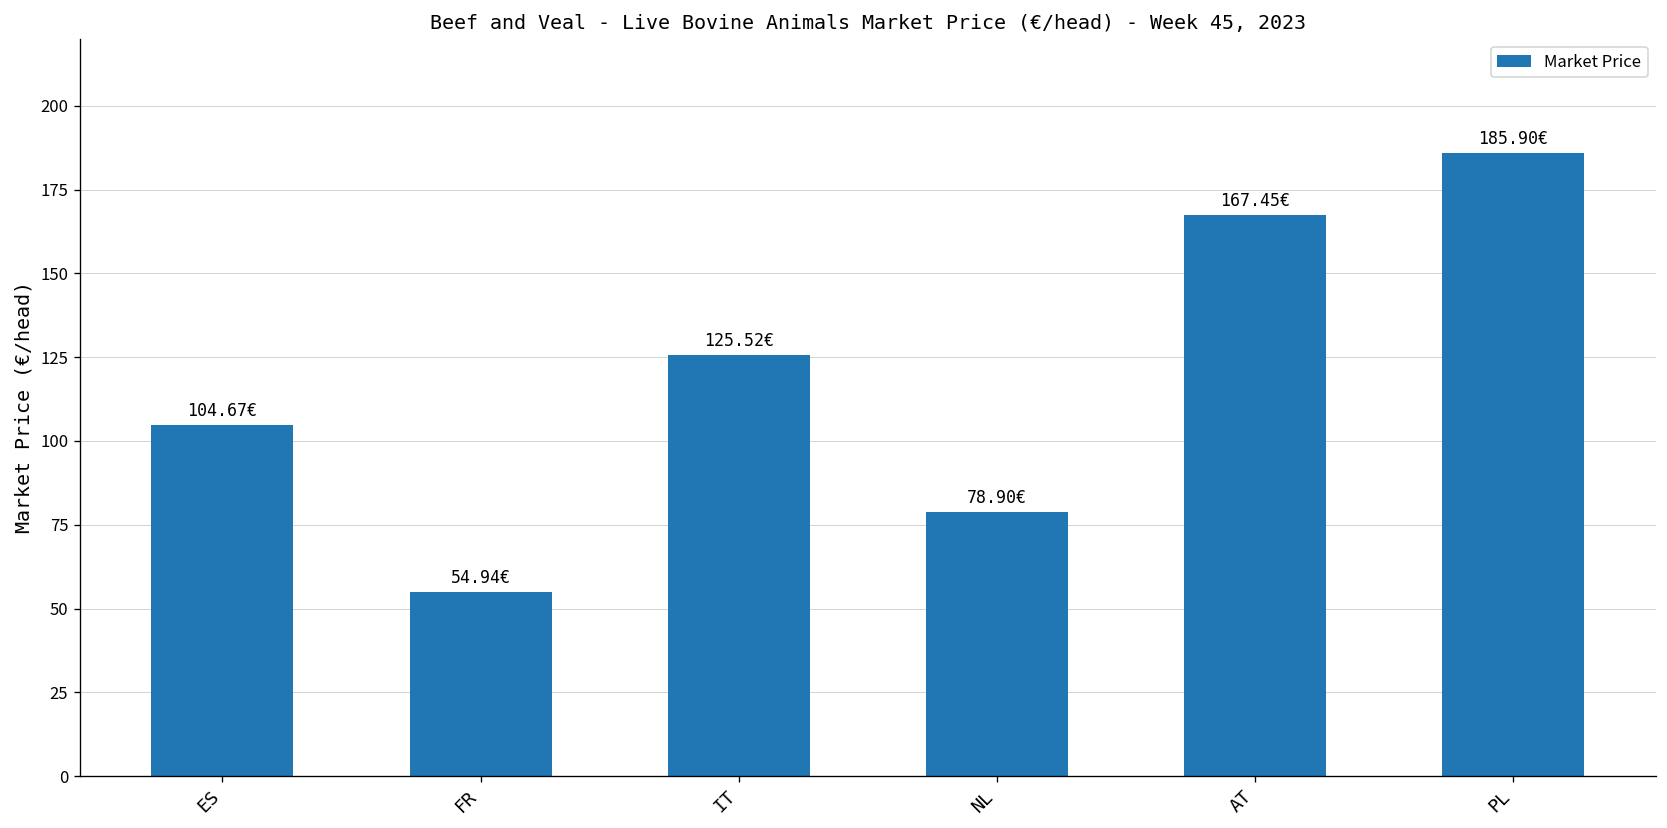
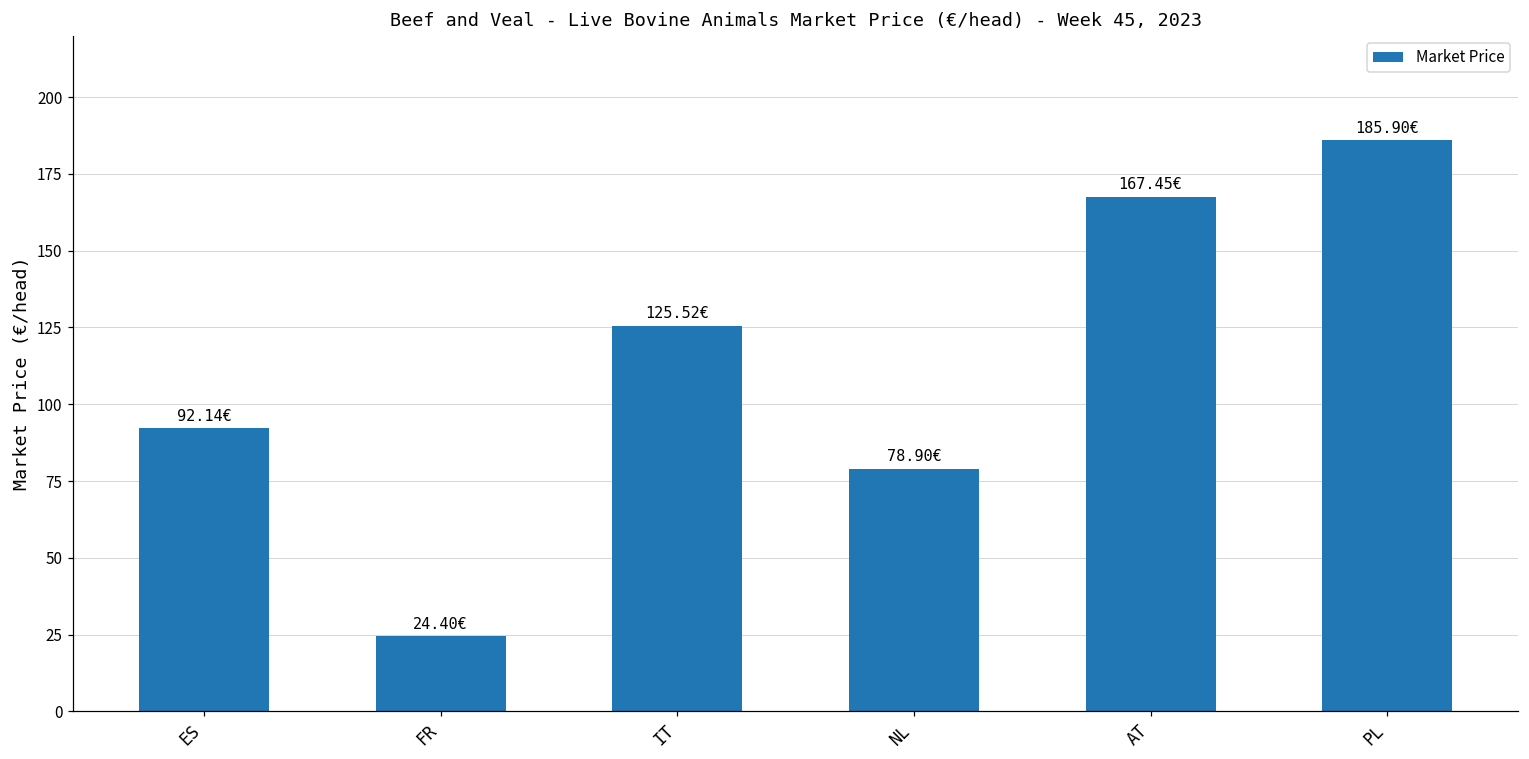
ES: 104.67€ -> 92.14€
FR: 54.94€ -> 24.40€
